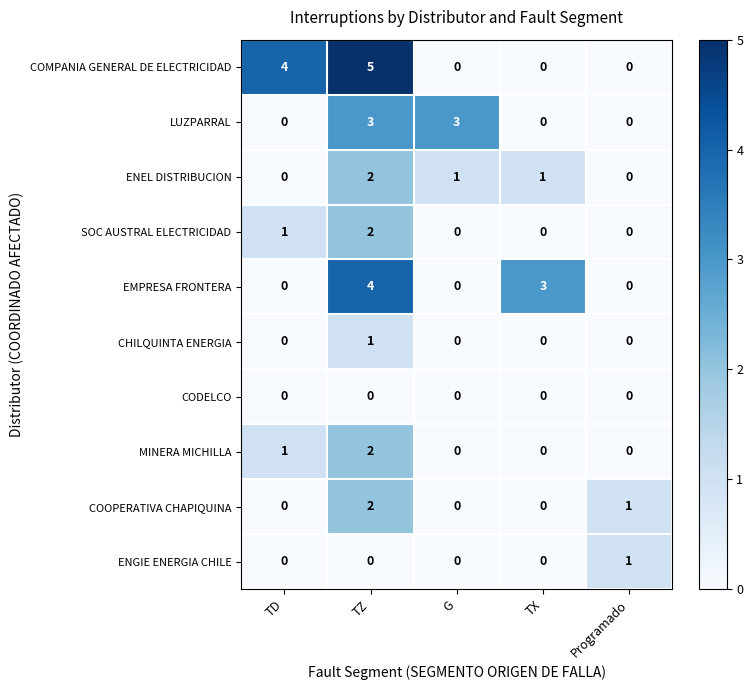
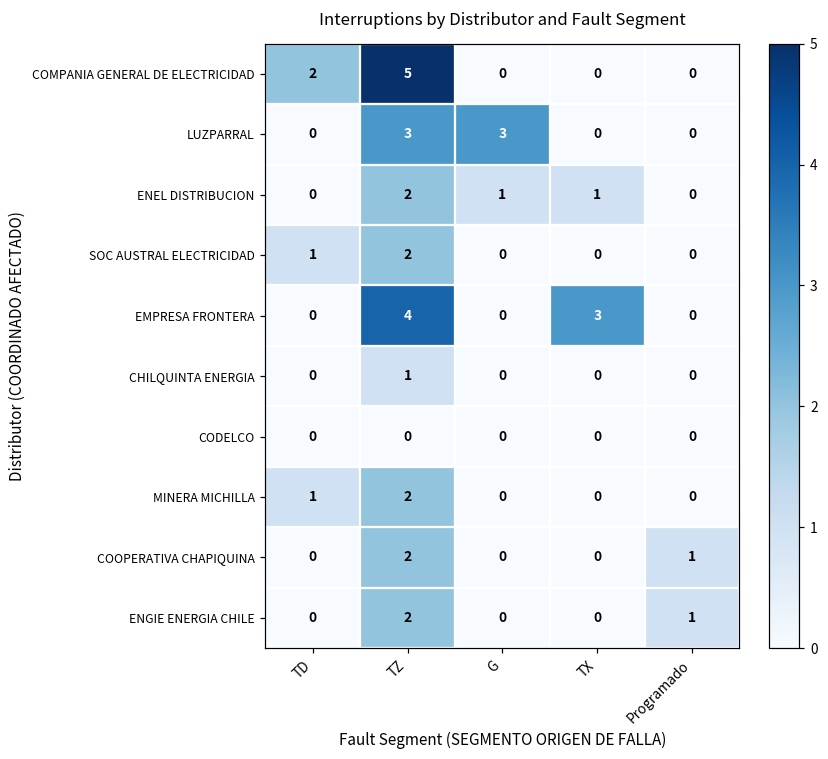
COMPANIA GENERAL DE ELECTRICIDAD, TD: 4 -> 2
ENGIE ENERGIA CHILE, TZ: 0 -> 2
